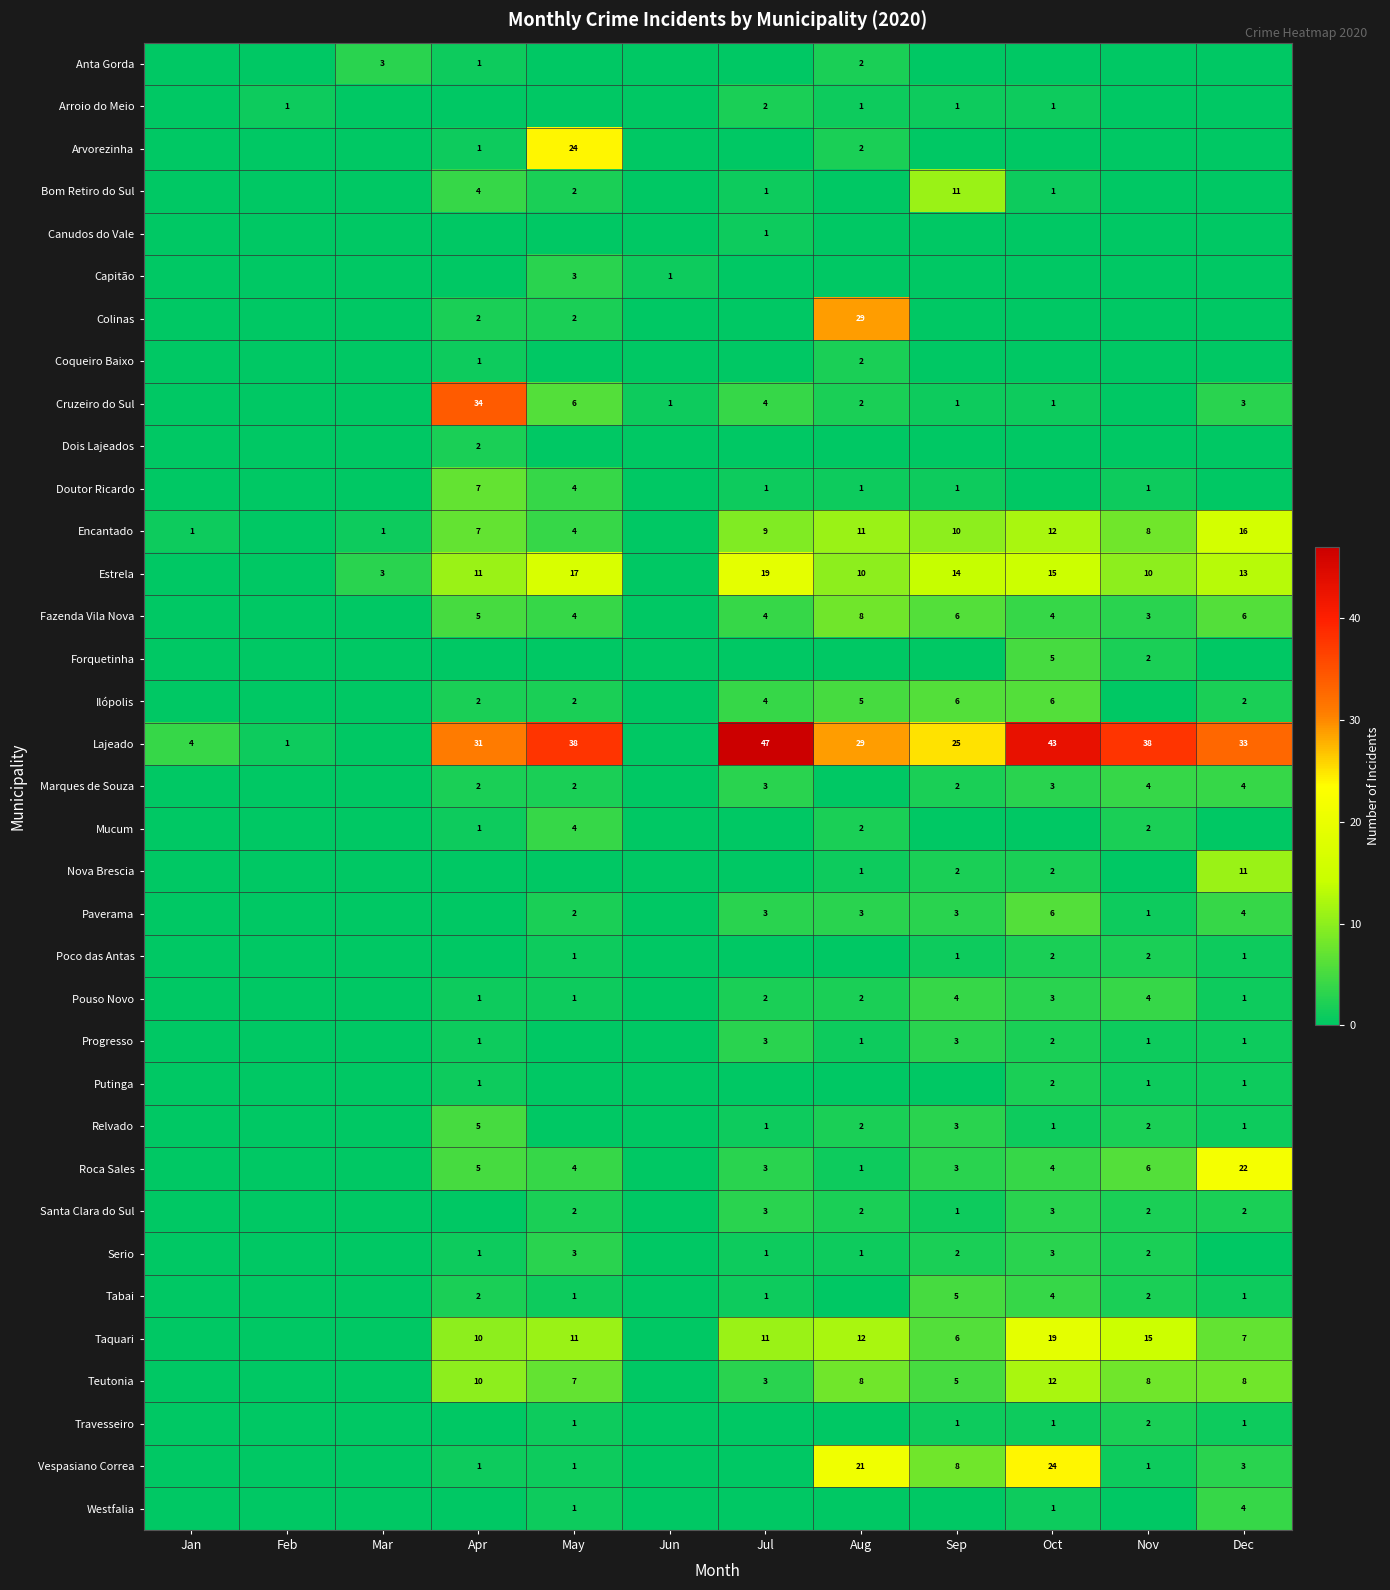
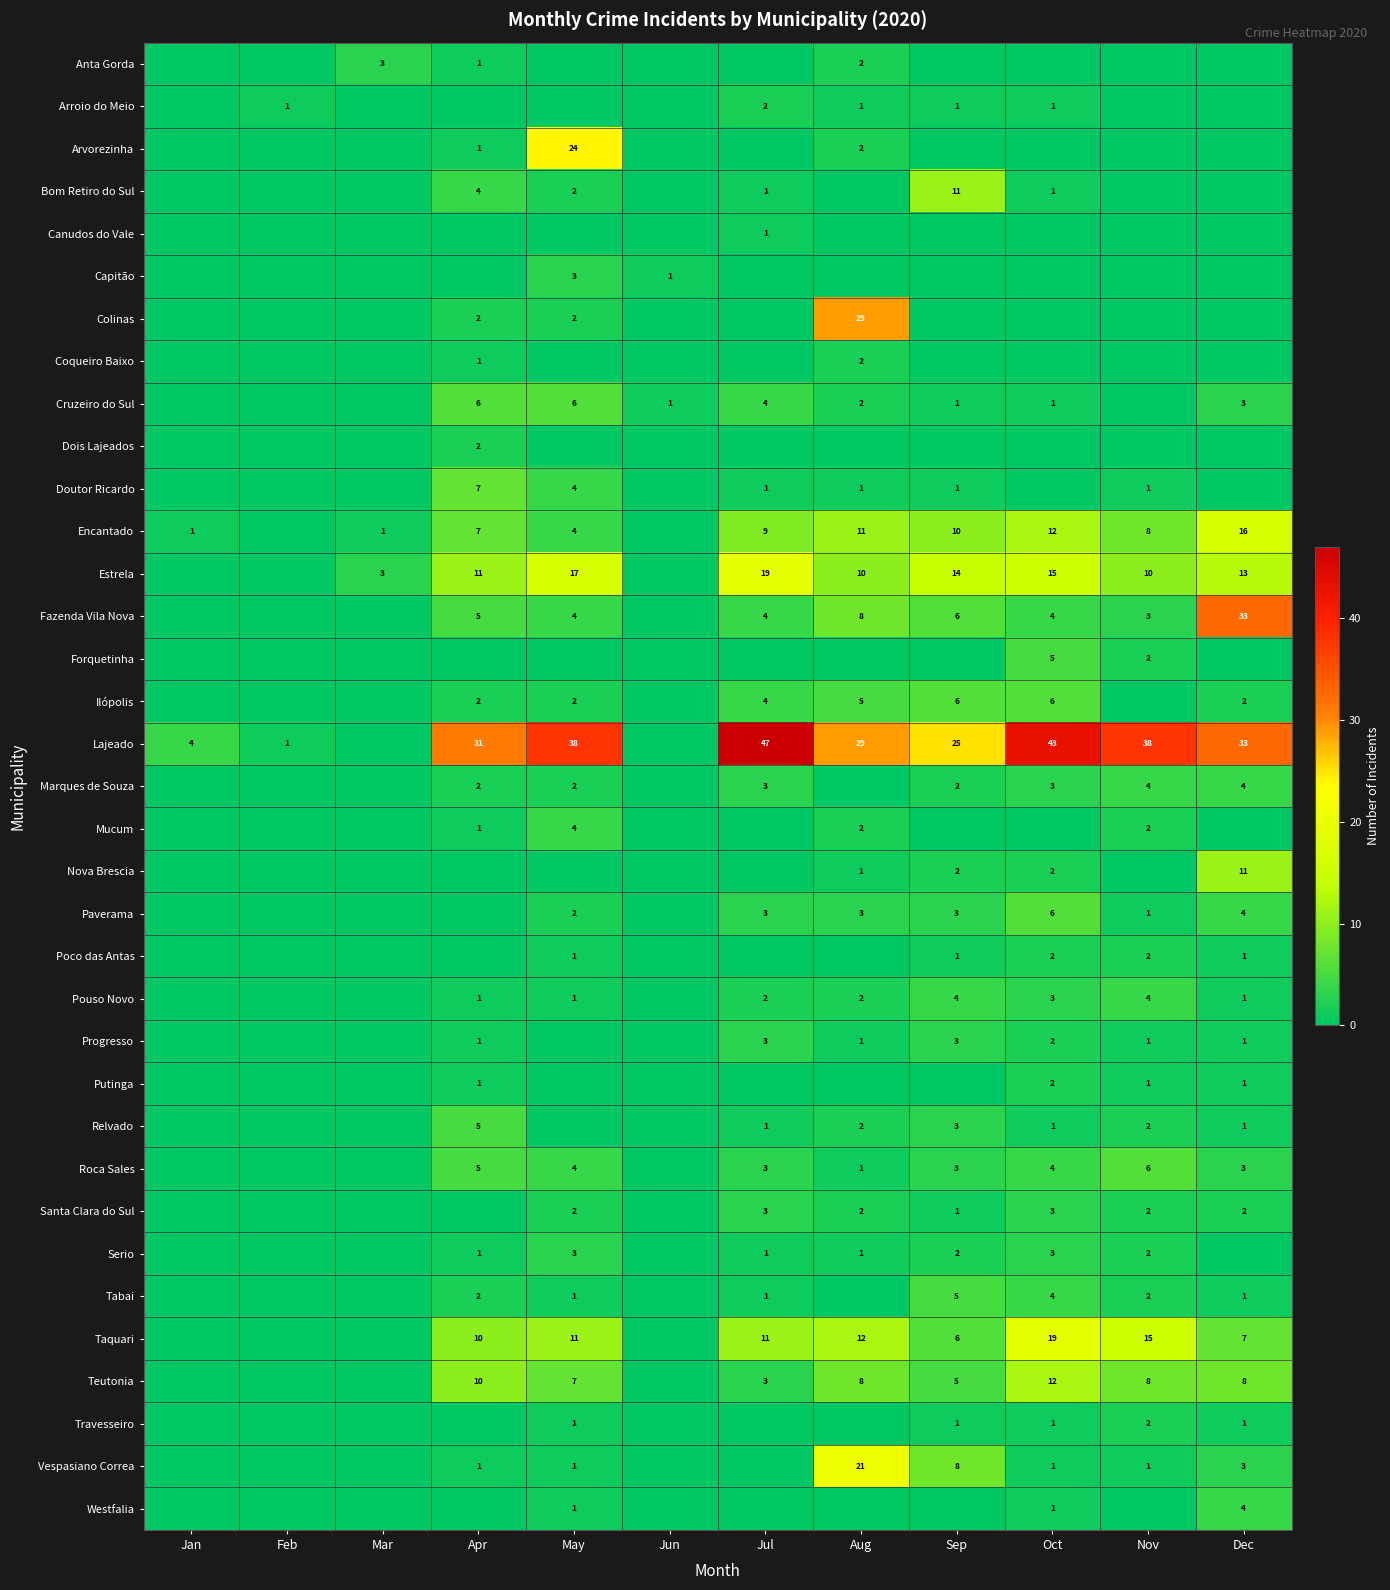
Cruzeiro do Sul, Apr: 34 -> 6
Fazenda Vila Nova, Dec: 6 -> 33
Roca Sales, Dec: 22 -> 3
Vespasiano Correa, Oct: 24 -> 1
